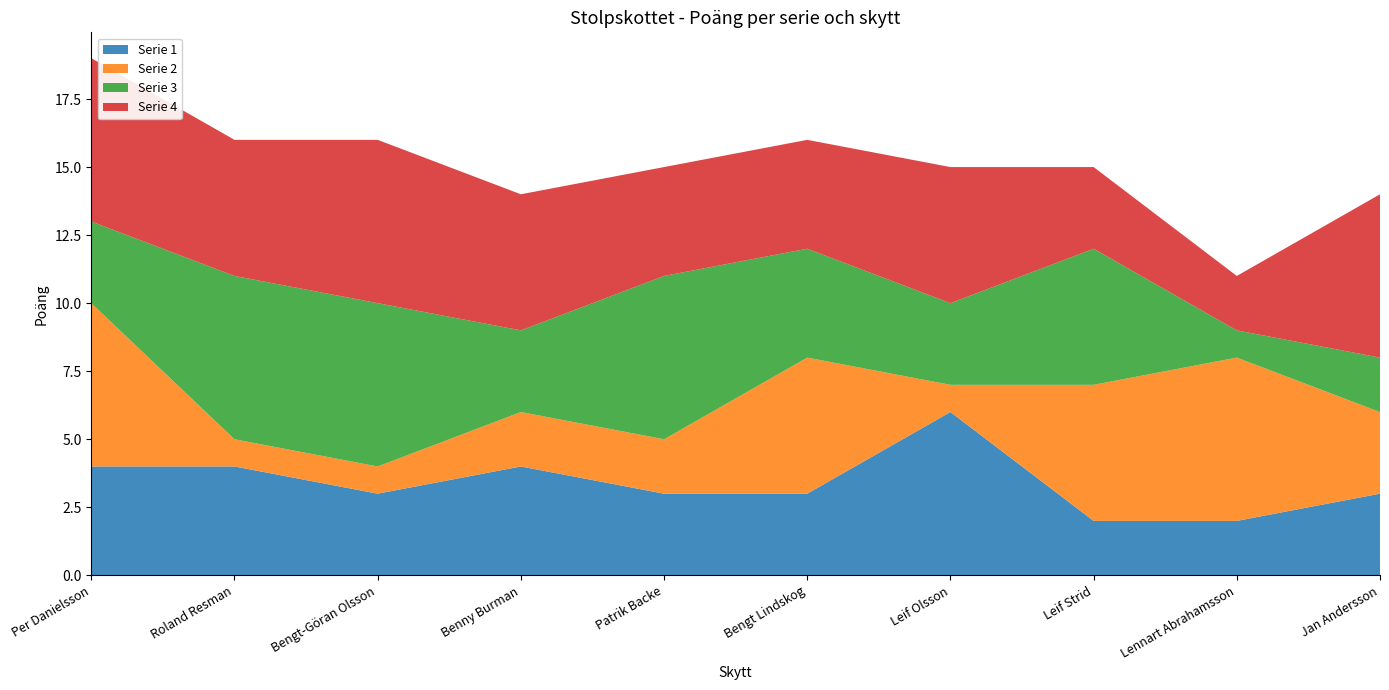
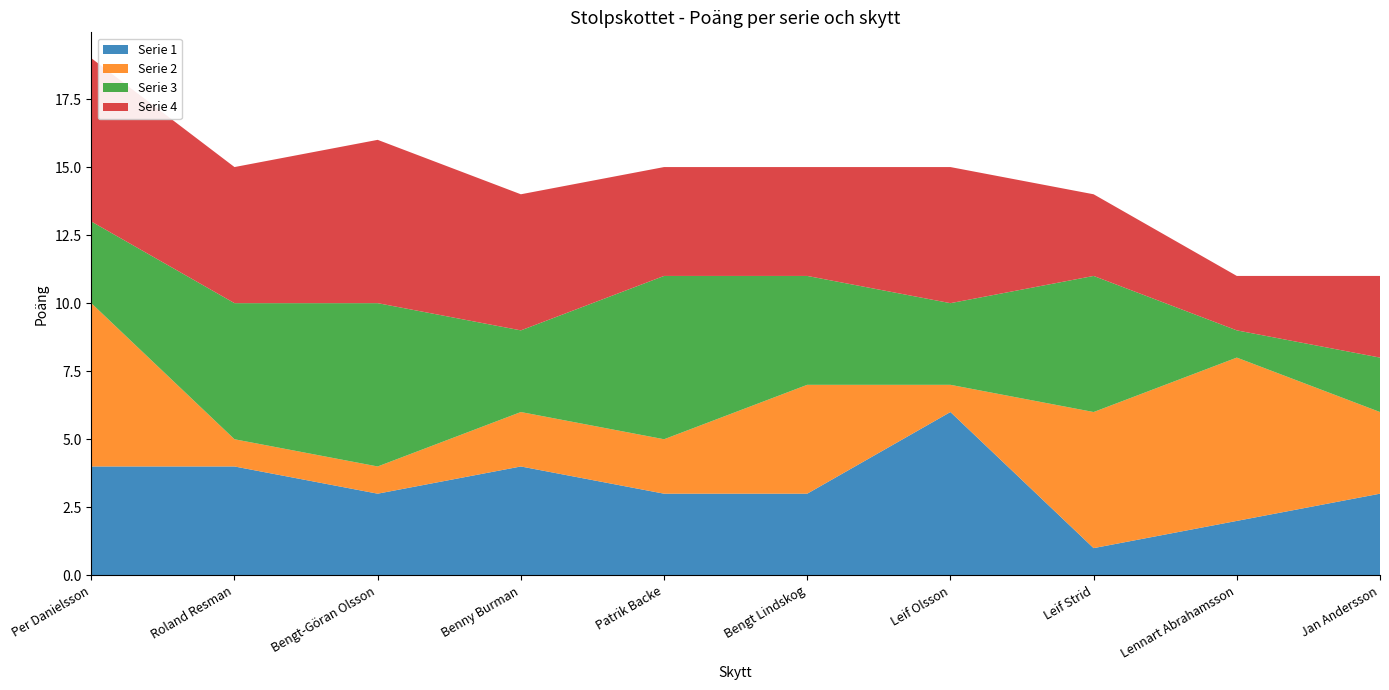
Serie 3, Roland Resman: 6 -> 5
Serie 2, Bengt Lindskog: 5 -> 4
Serie 1, Leif Strid: 2 -> 1
Serie 4, Jan Andersson: 6 -> 3
